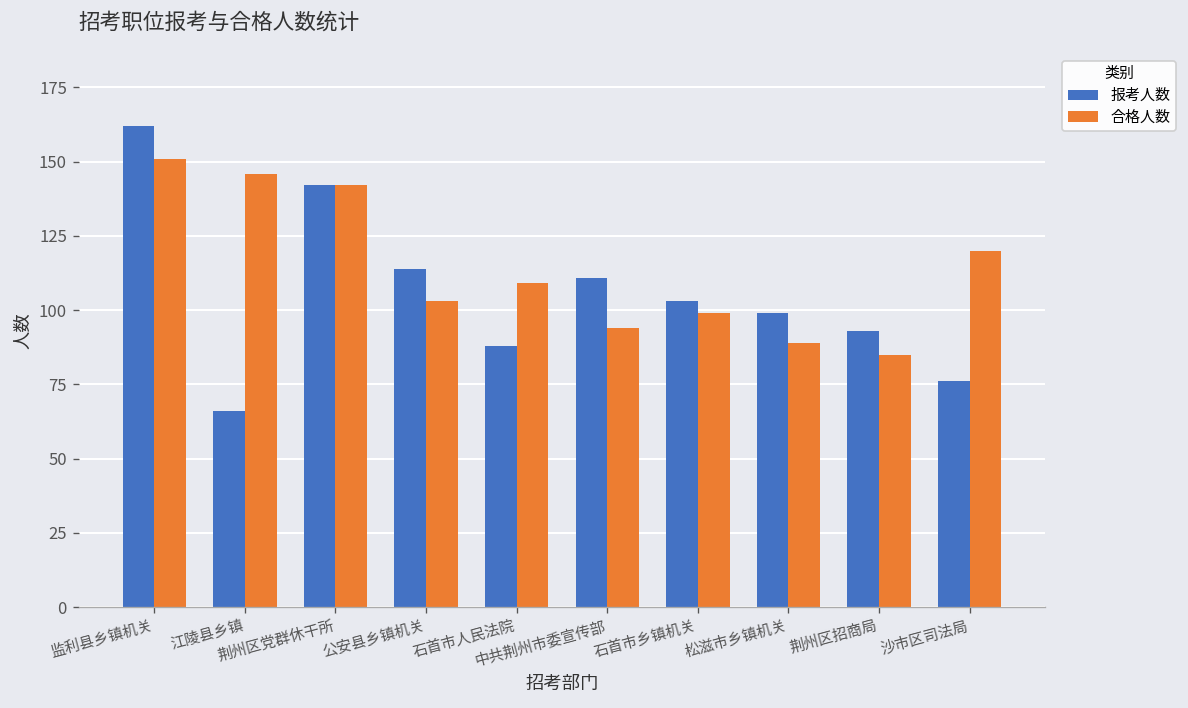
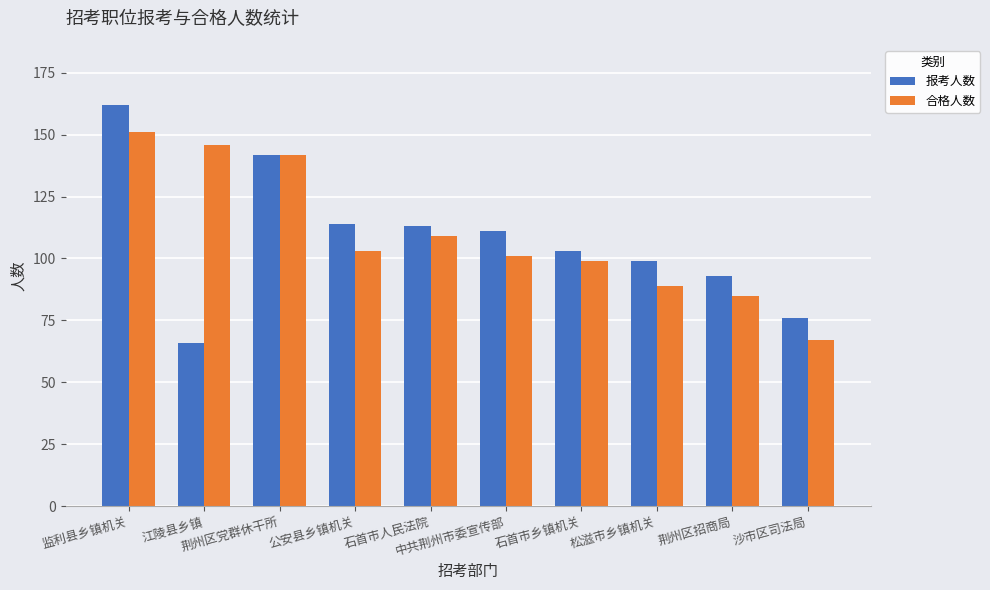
报考人数, 石首市人民法院: 88 -> 113
合格人数, 中共荆州市委宣传部: 94 -> 101
合格人数, 沙市区司法局: 120 -> 67
